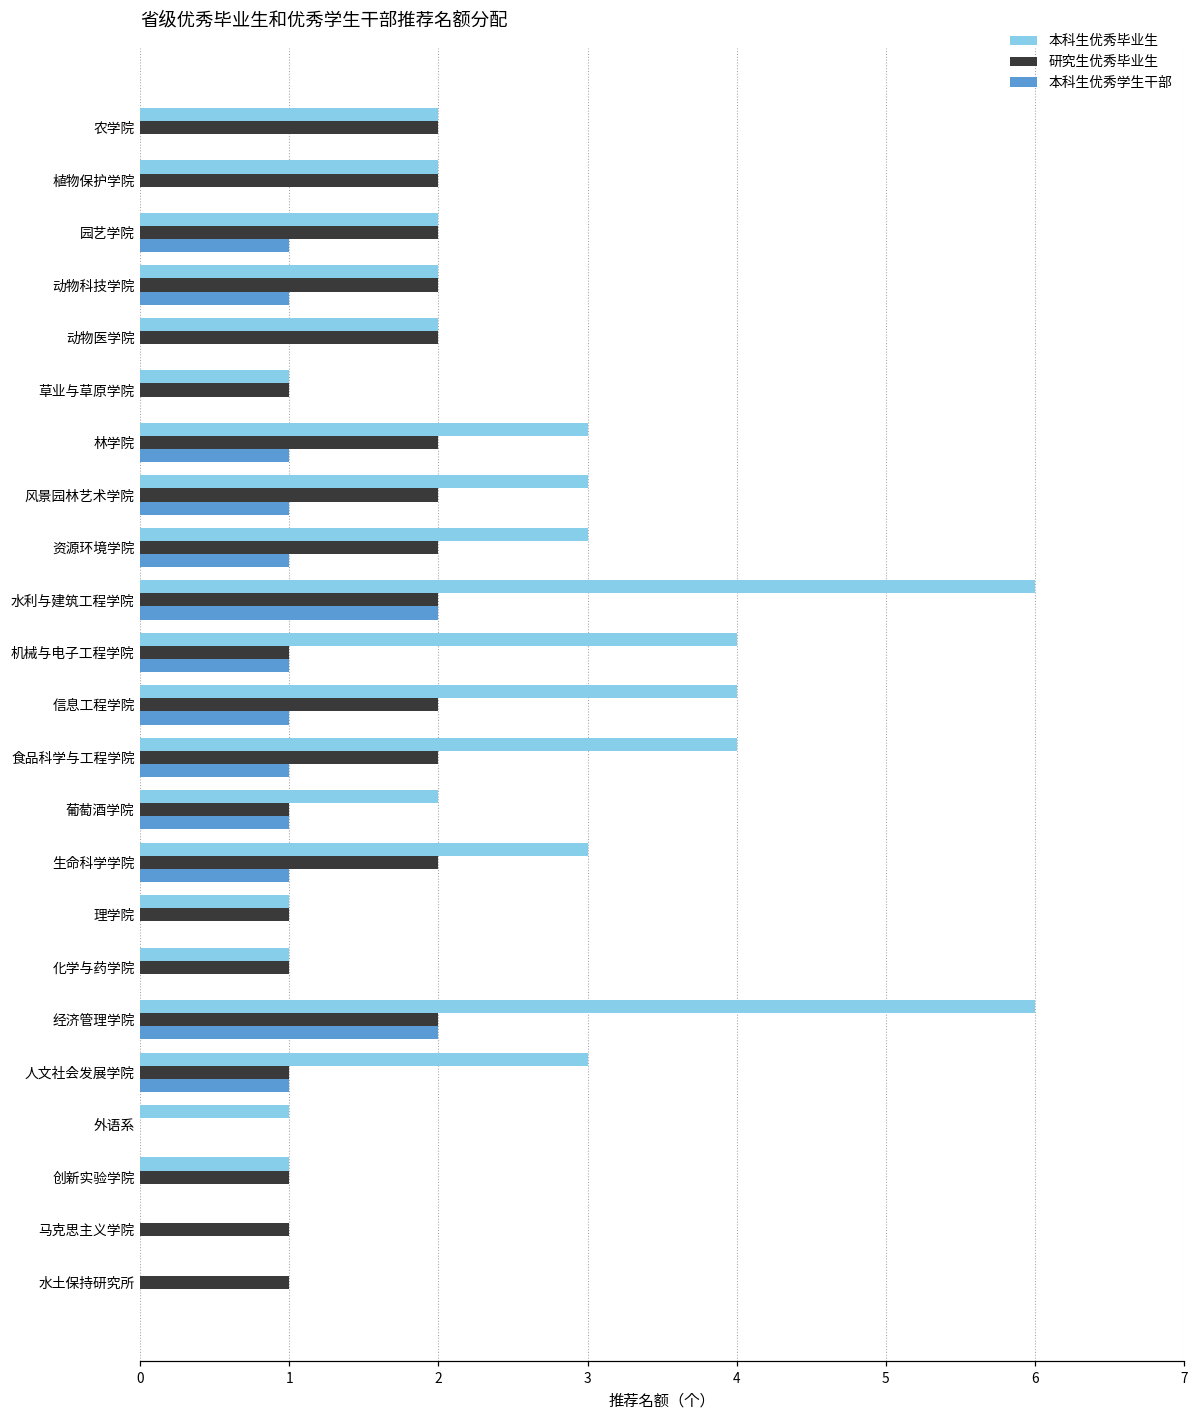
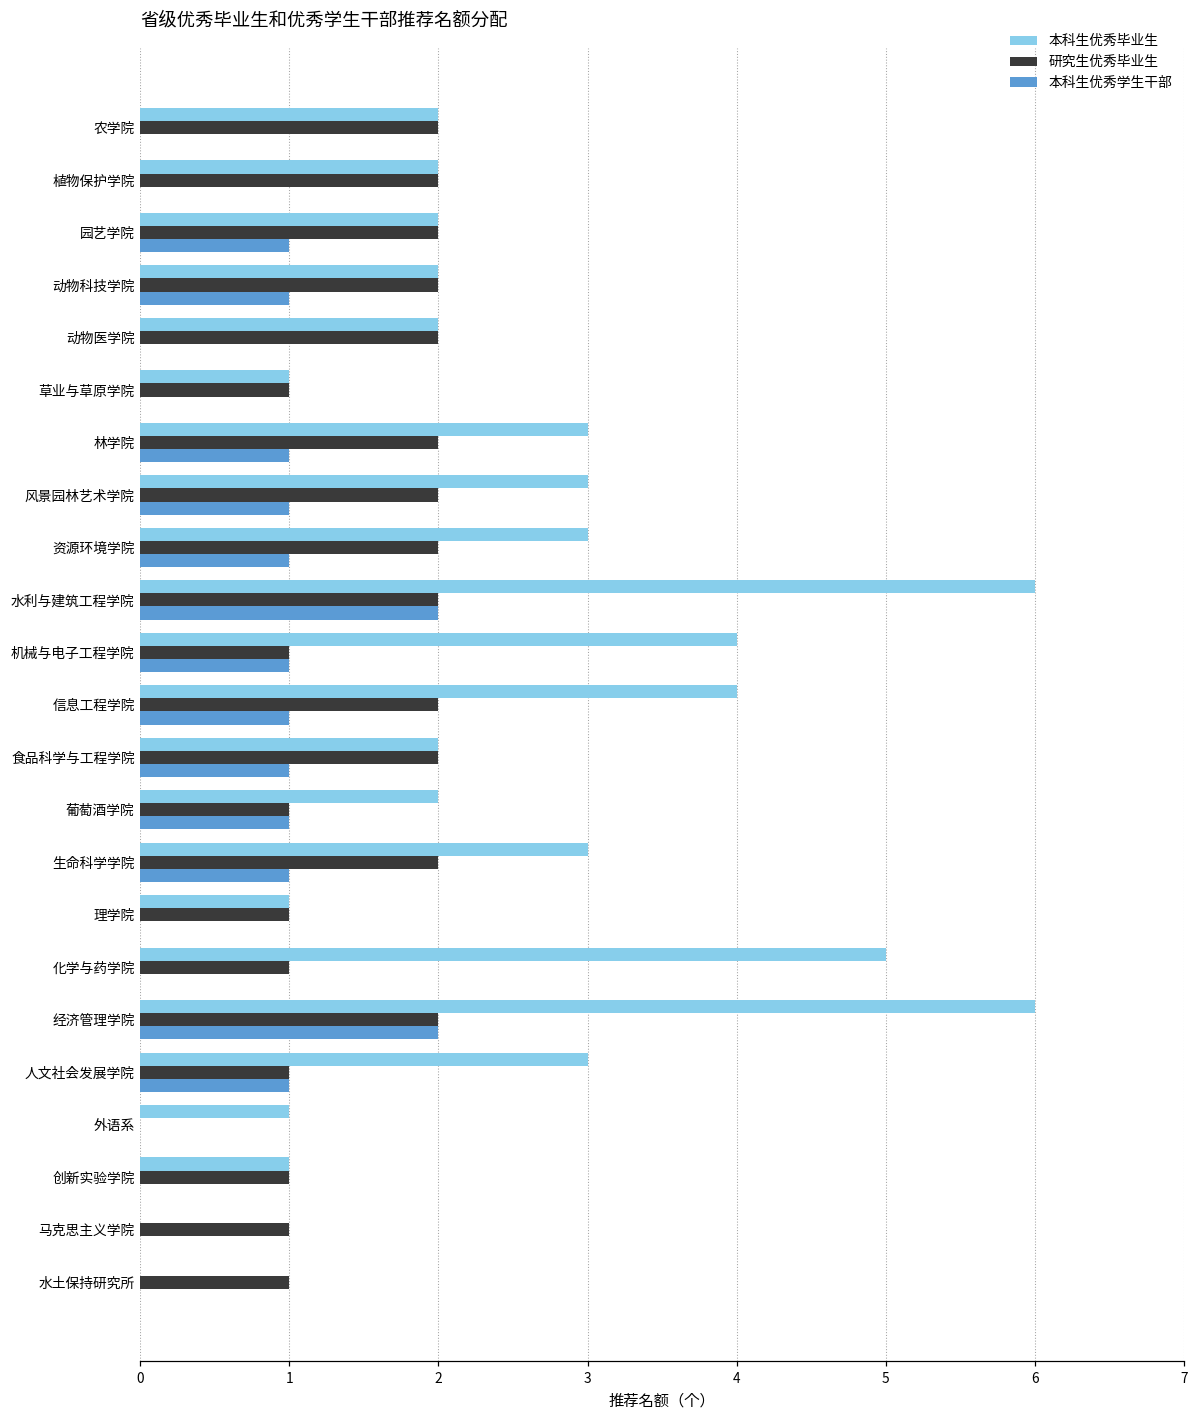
本科生优秀毕业生, 食品科学与工程学院: 4 -> 2
本科生优秀毕业生, 化学与药学院: 1 -> 5
